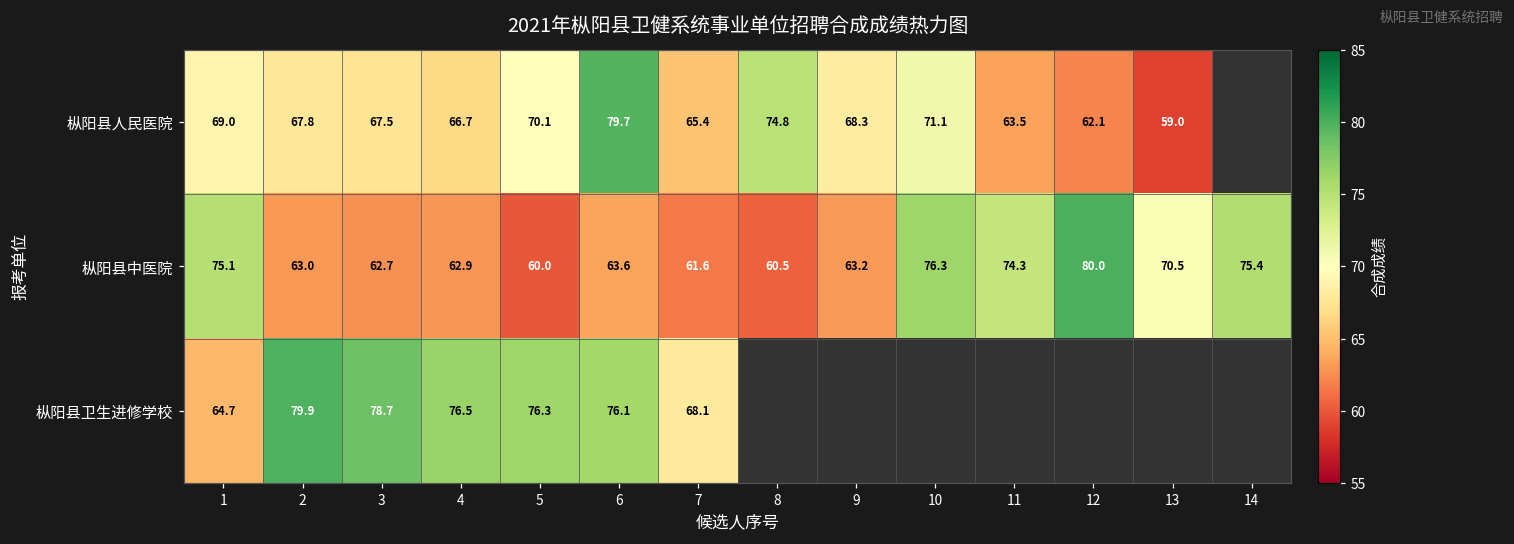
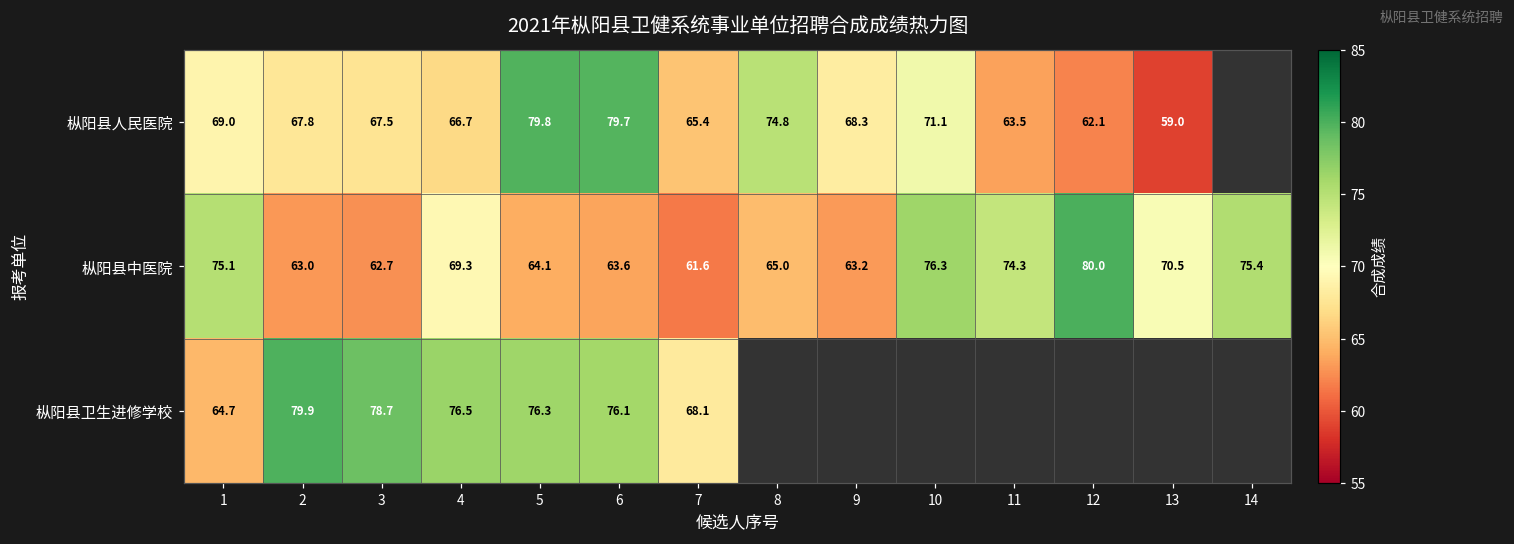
枞阳县人民医院, 5: 70.1 -> 79.8
枞阳县中医院, 4: 62.9 -> 69.3
枞阳县中医院, 5: 60.0 -> 64.1
枞阳县中医院, 8: 60.5 -> 65.0
